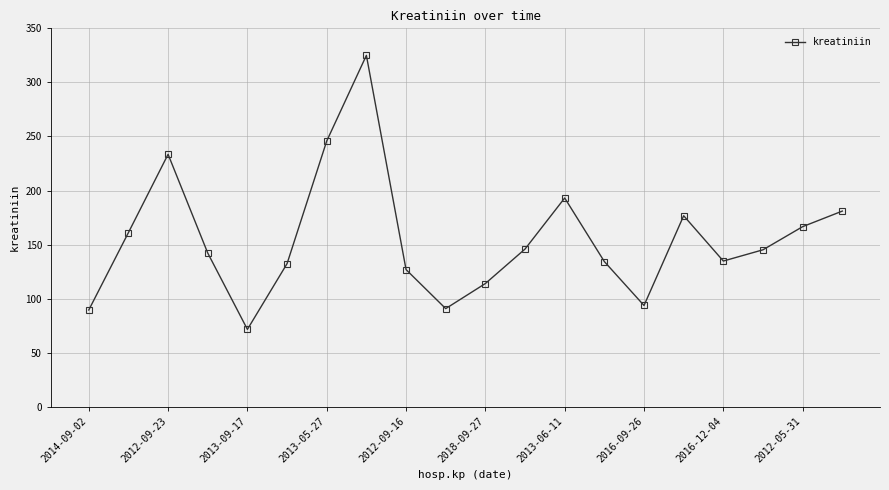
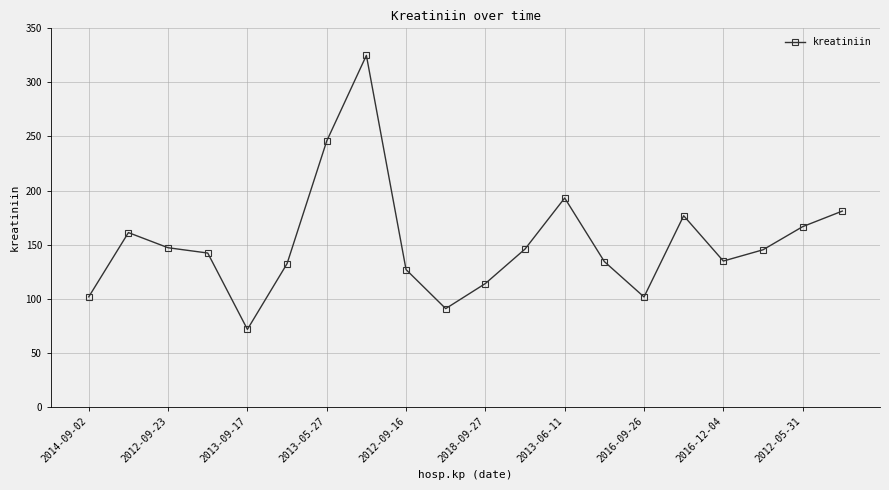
2014-09-02: 90 -> 102
2012-09-23: 234 -> 147
2016-09-26: 94 -> 102
